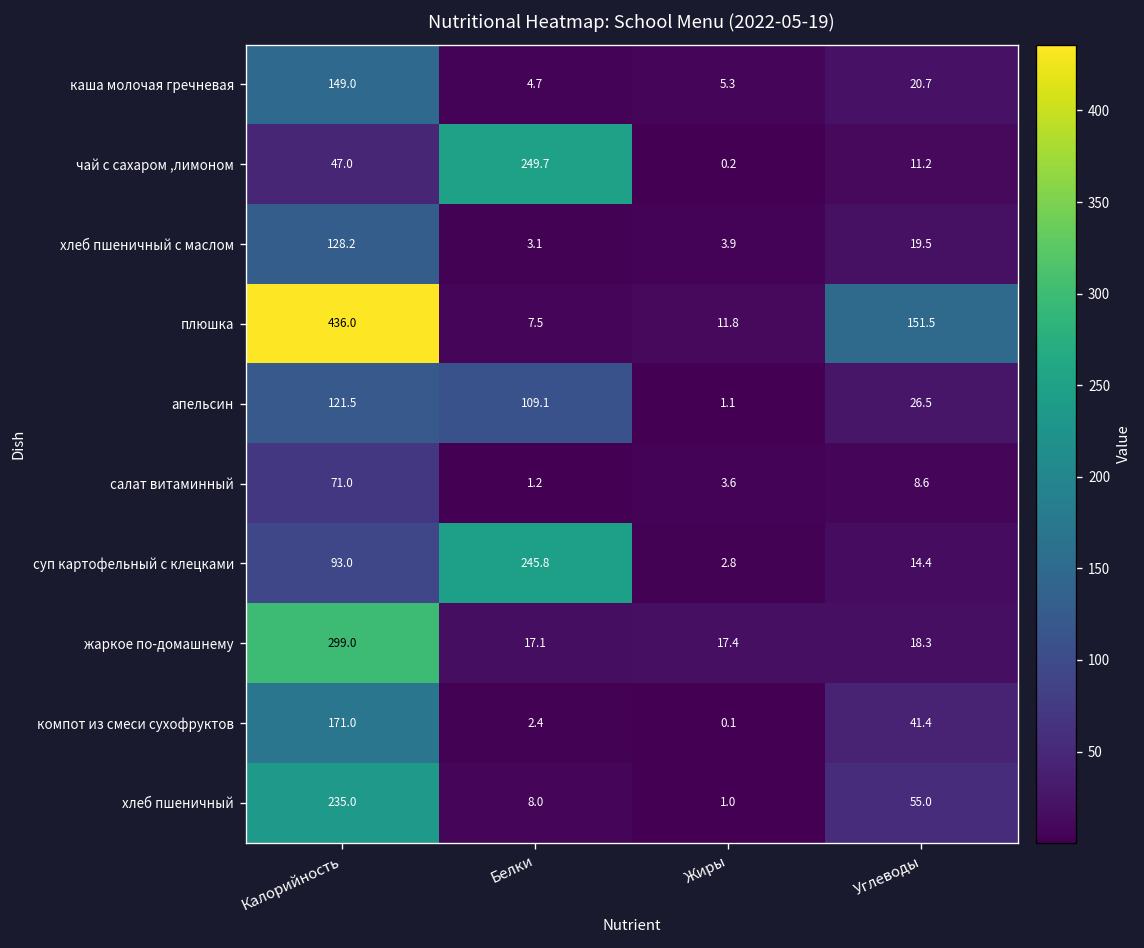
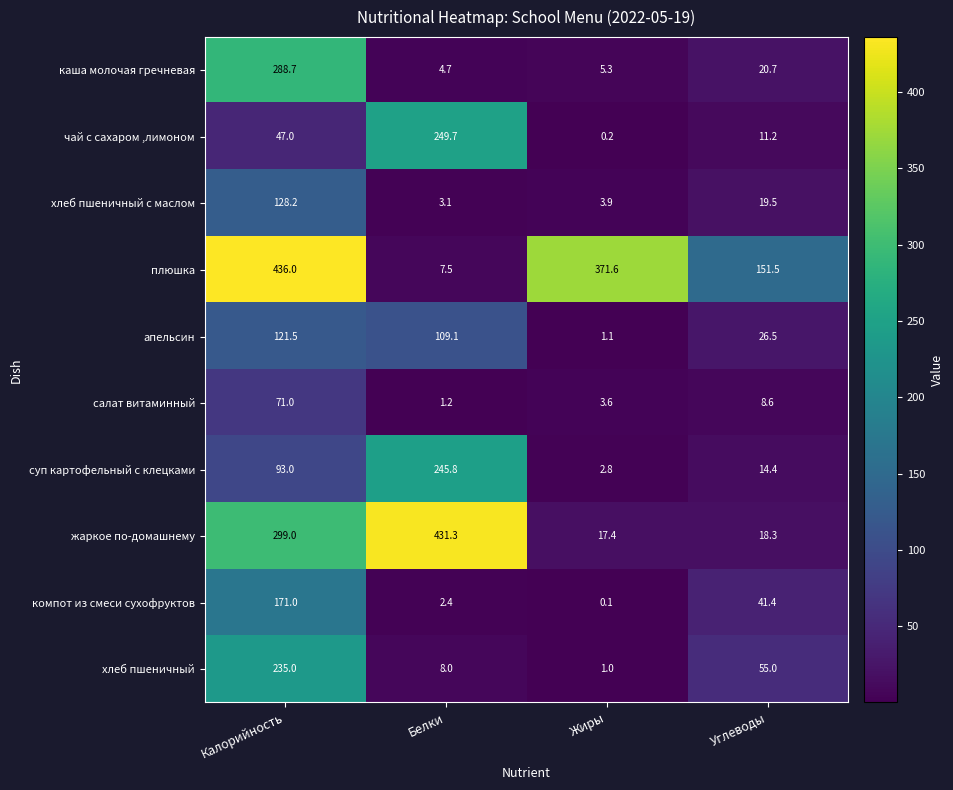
каша молочая гречневая, Калорийность: 149.0 -> 288.7
плюшка, Жиры: 11.8 -> 371.6
жаркое по-домашнему, Белки: 17.1 -> 431.3
